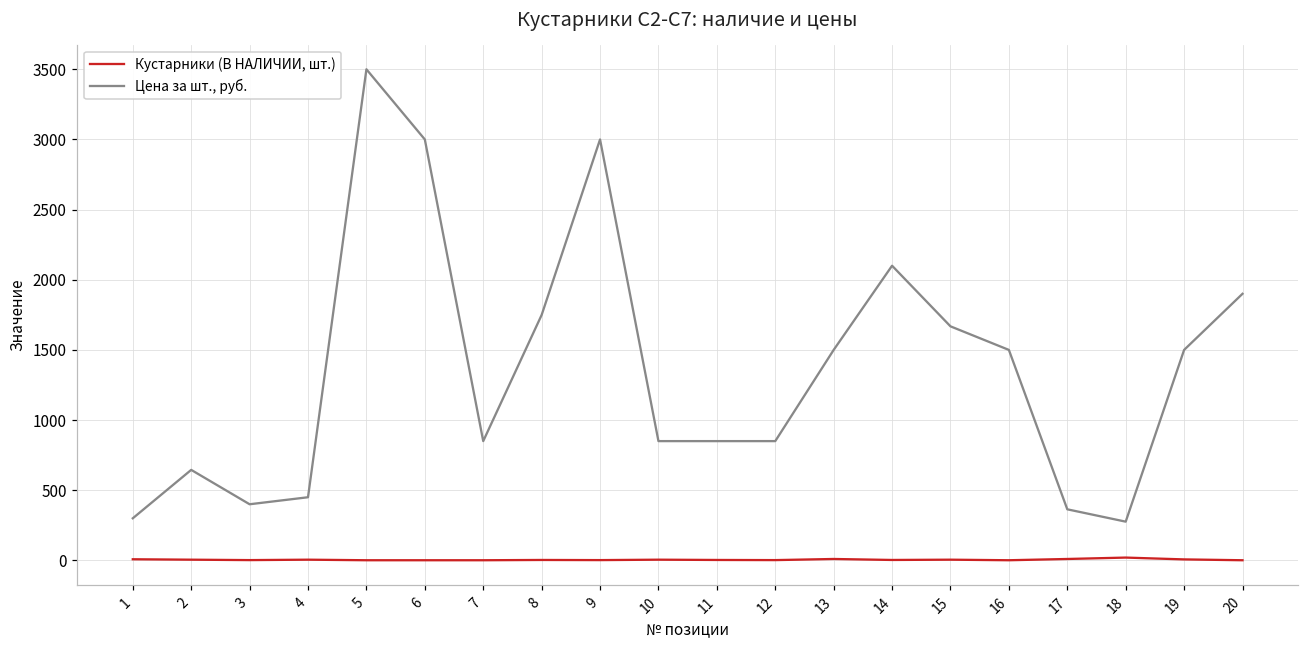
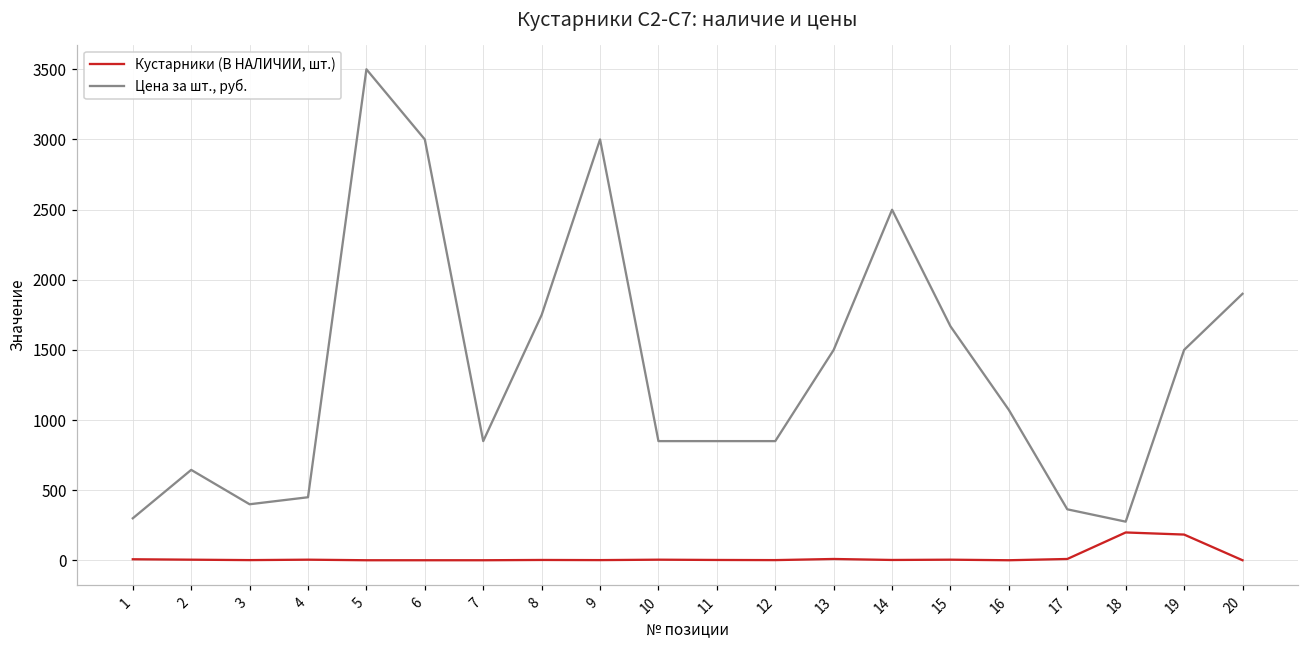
Цена за шт., руб., 14: 2100 -> 2500
Цена за шт., руб., 16: 1500 -> 1070
Кустарники (В НАЛИЧИИ, шт.), 18: 20 -> 200
Кустарники (В НАЛИЧИИ, шт.), 19: 10 -> 180
